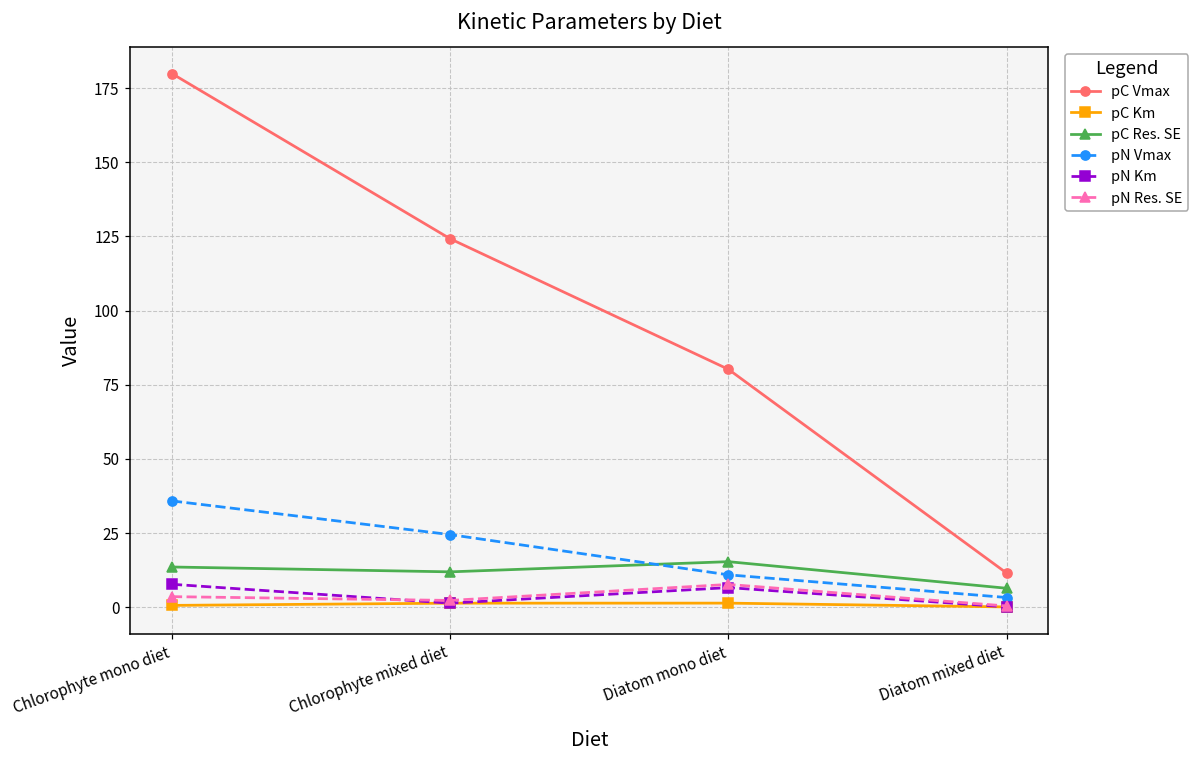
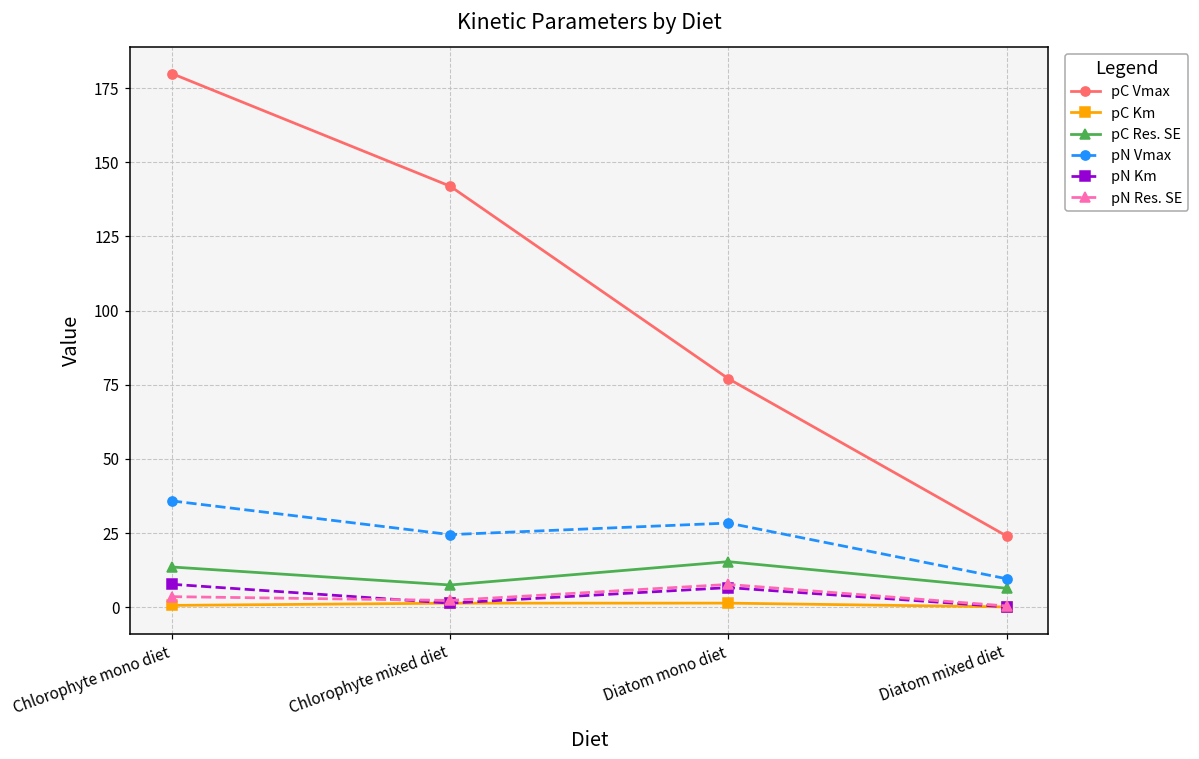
pC Vmax, Chlorophyte mixed diet: 124 -> 142
pC Res. SE, Chlorophyte mixed diet: 12 -> 7
pC Vmax, Diatom mono diet: 80 -> 77
pN Vmax, Diatom mono diet: 11 -> 28
pC Vmax, Diatom mixed diet: 12 -> 24
pN Vmax, Diatom mixed diet: 3 -> 10
